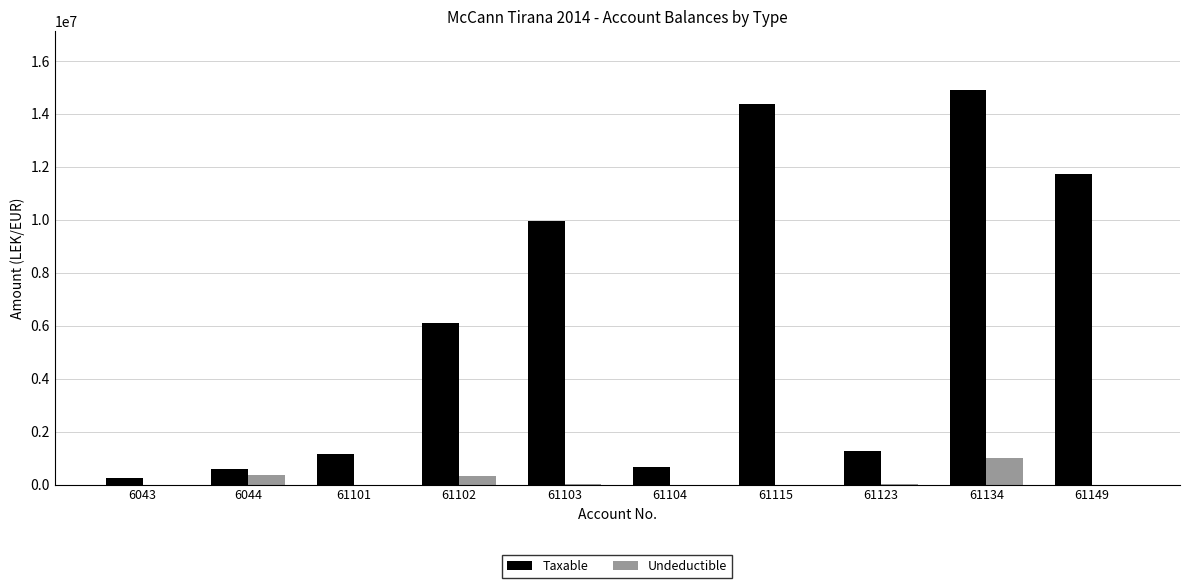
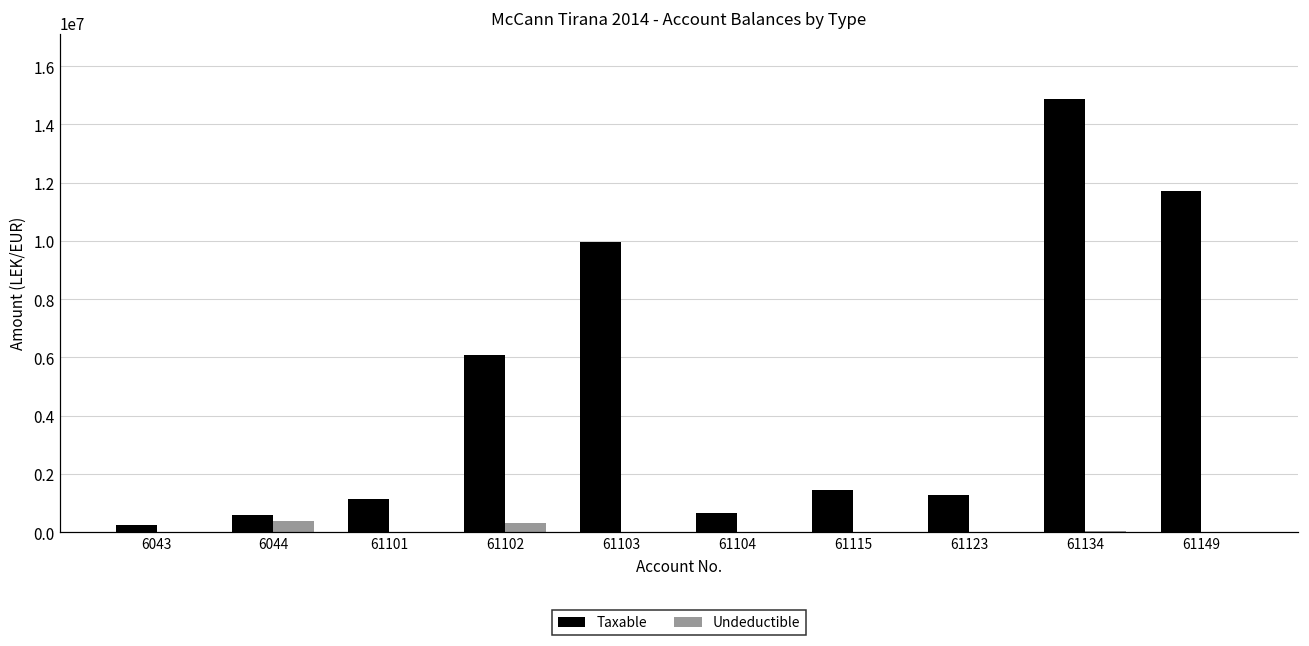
Taxable, 61115: 14400000 -> 1400000
Undeductible, 61134: 1000000 -> 0
